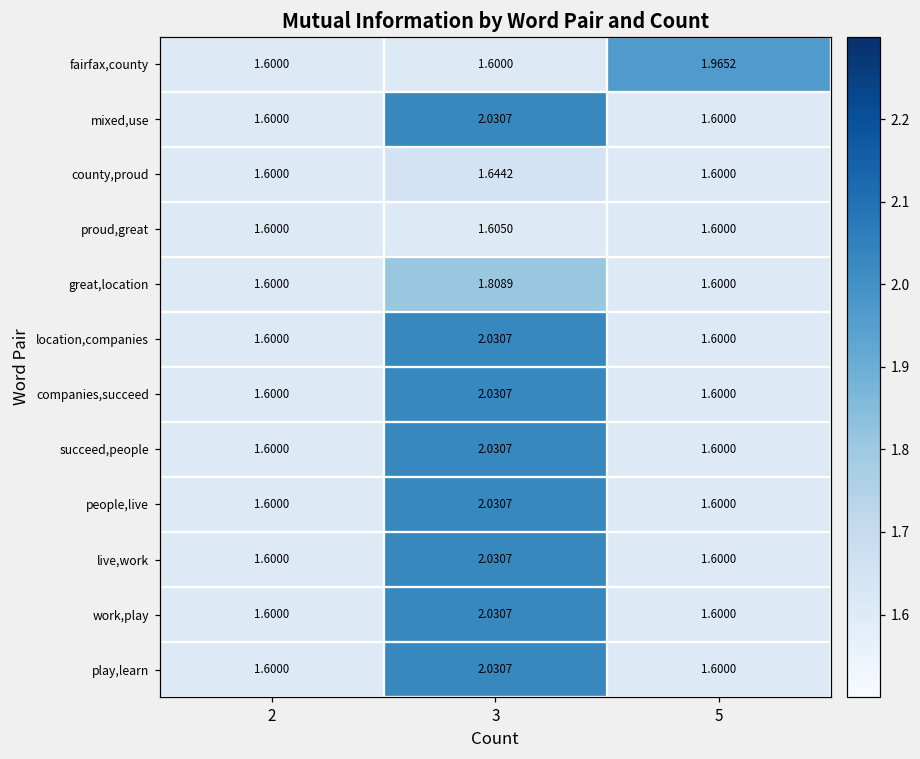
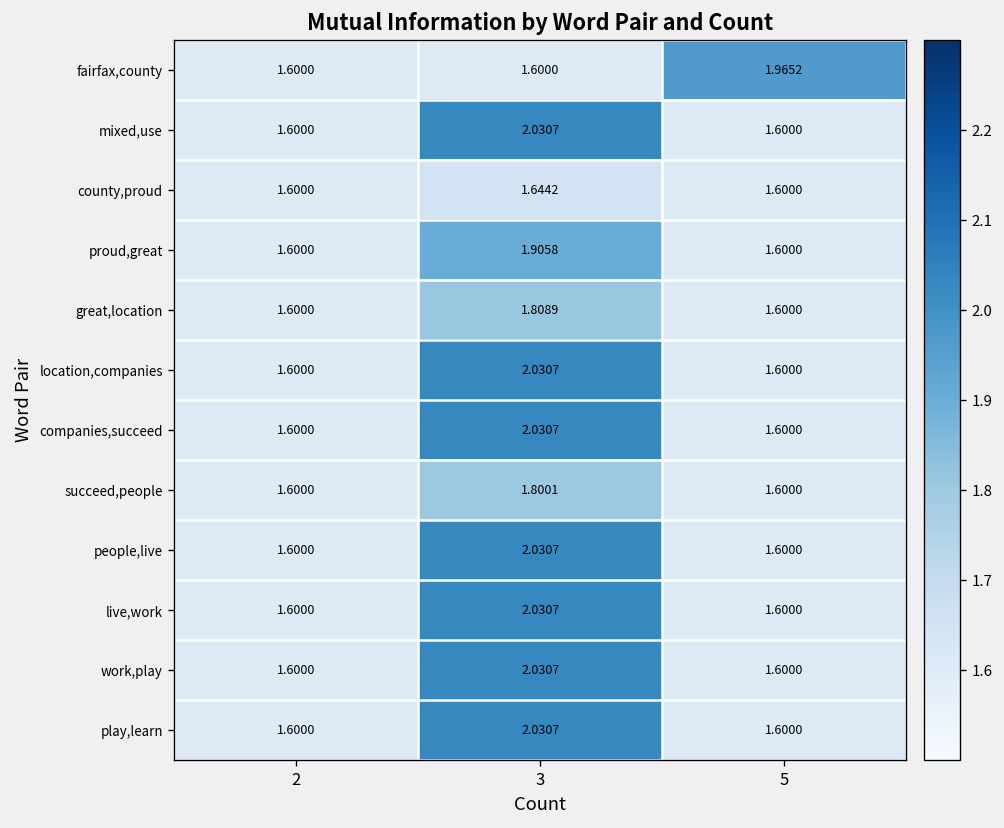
proud,great, 3: 1.6050 -> 1.9058
succeed,people, 3: 2.0307 -> 1.8001
